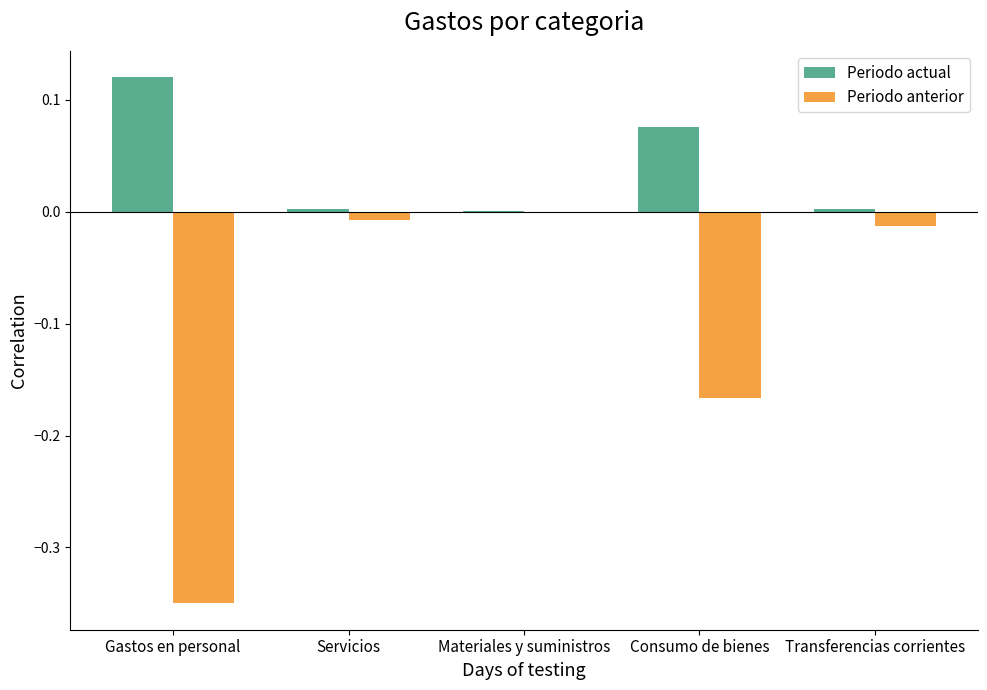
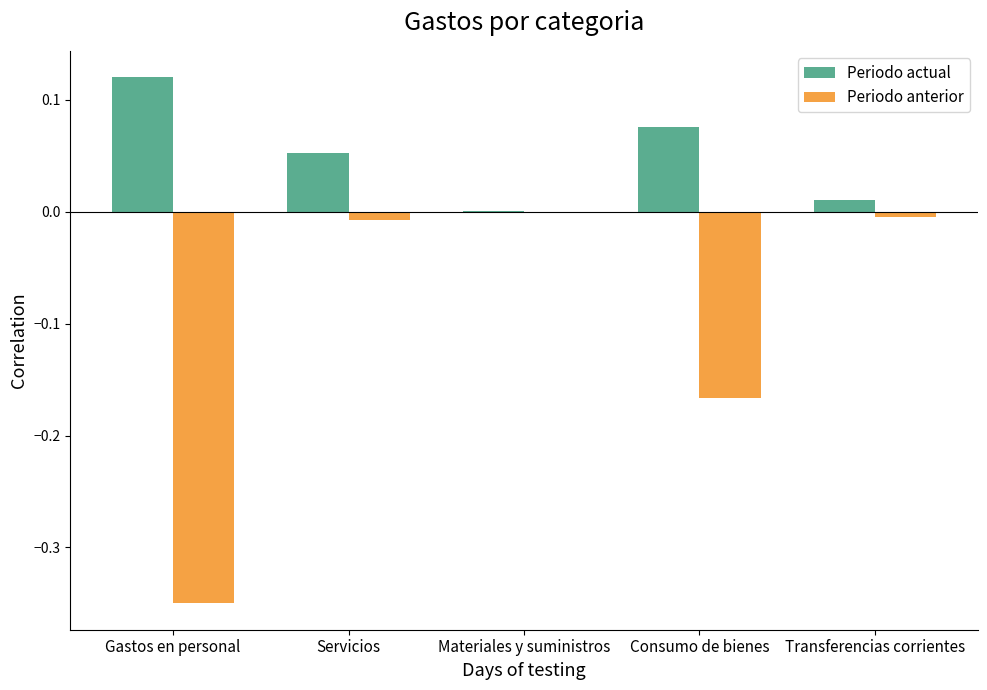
Periodo actual, Servicios: 0.002 -> 0.053
Periodo actual, Transferencias corrientes: 0.002 -> 0.011
Periodo anterior, Transferencias corrientes: -0.013 -> -0.005
